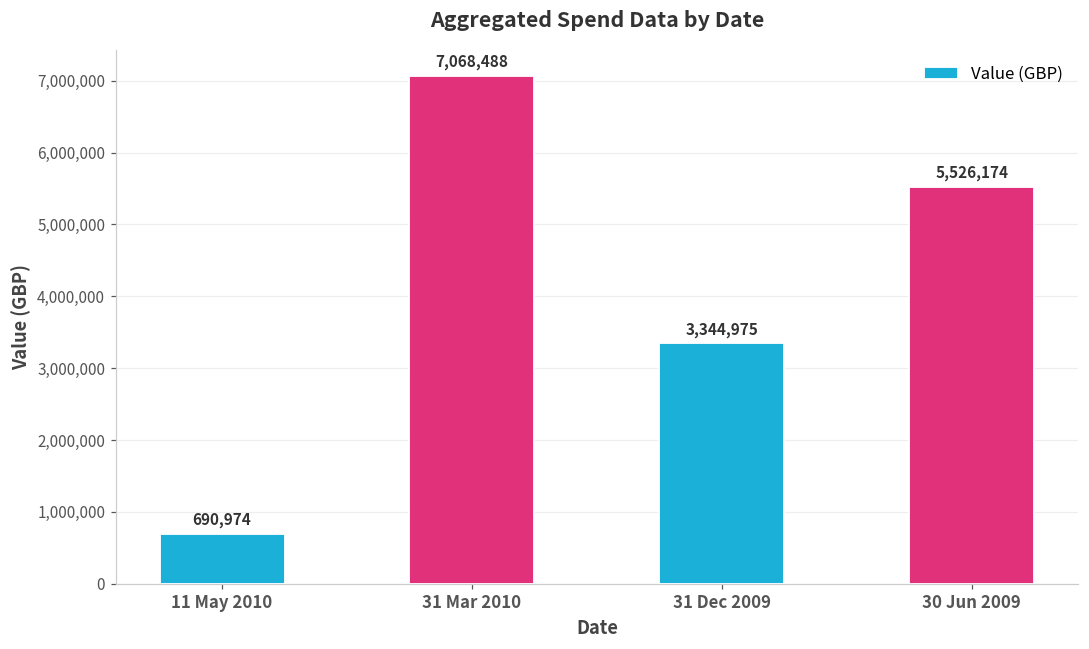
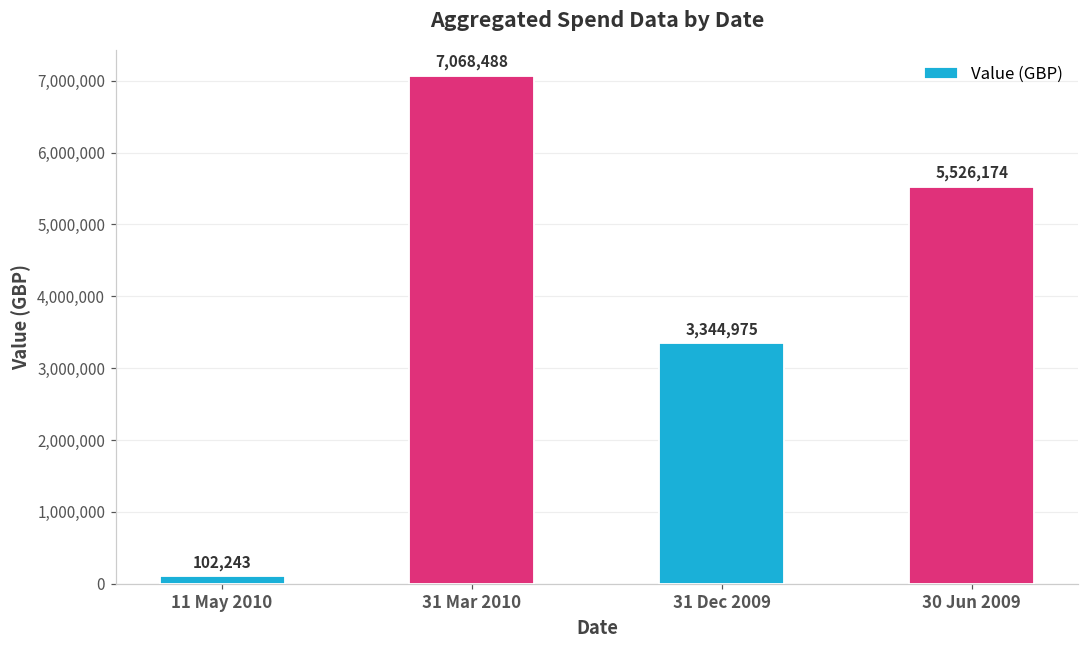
11 May 2010: 690,974 -> 102,243
